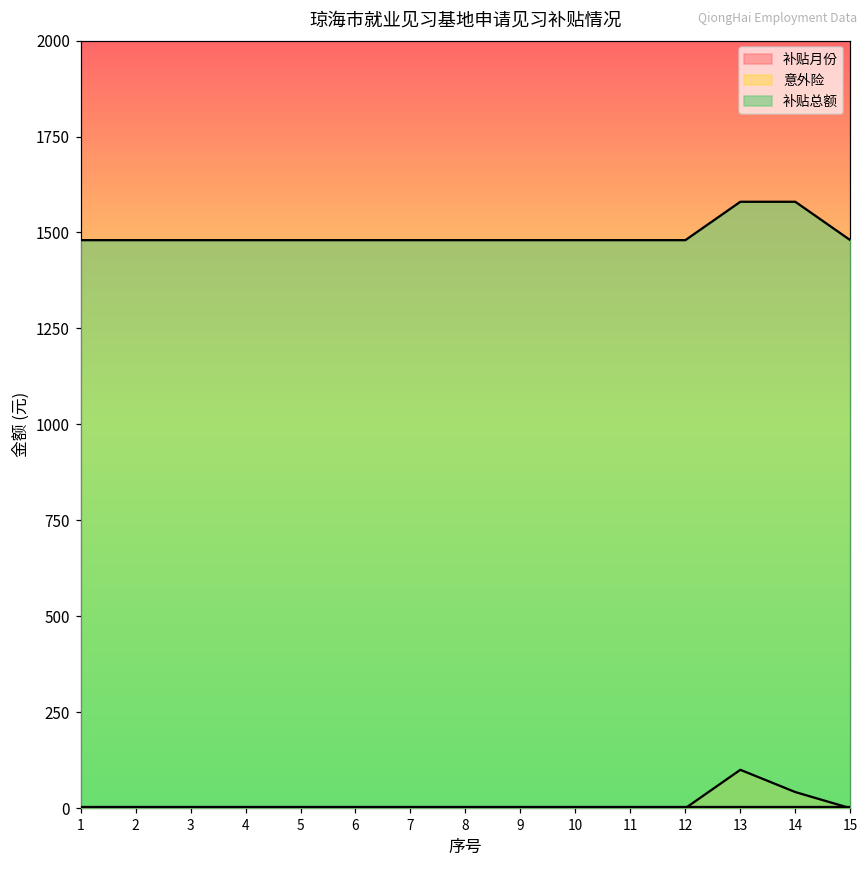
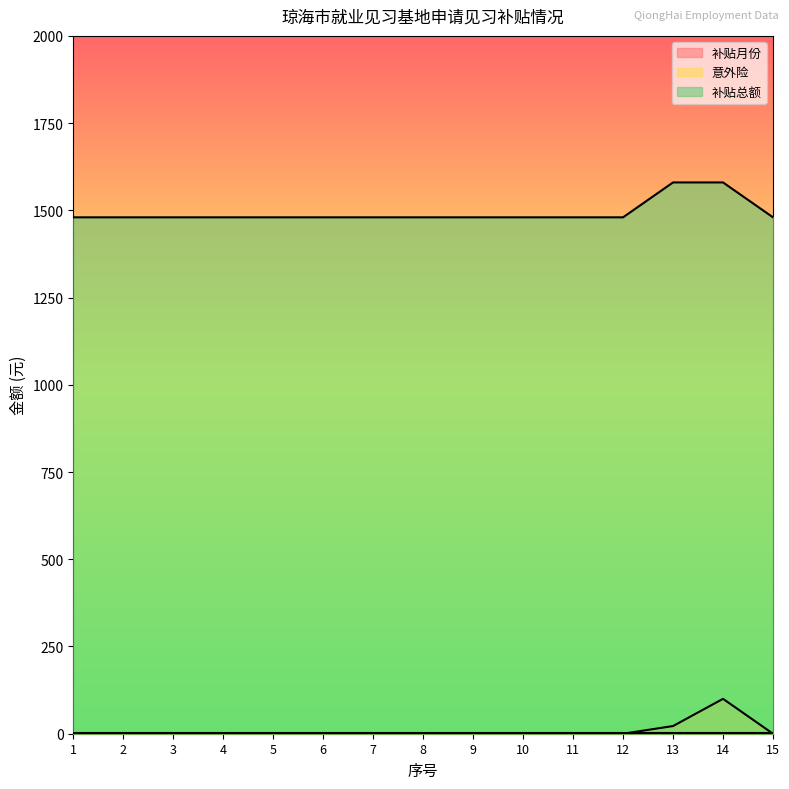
意外险, 13: 100 -> 20
意外险, 14: 40 -> 100
